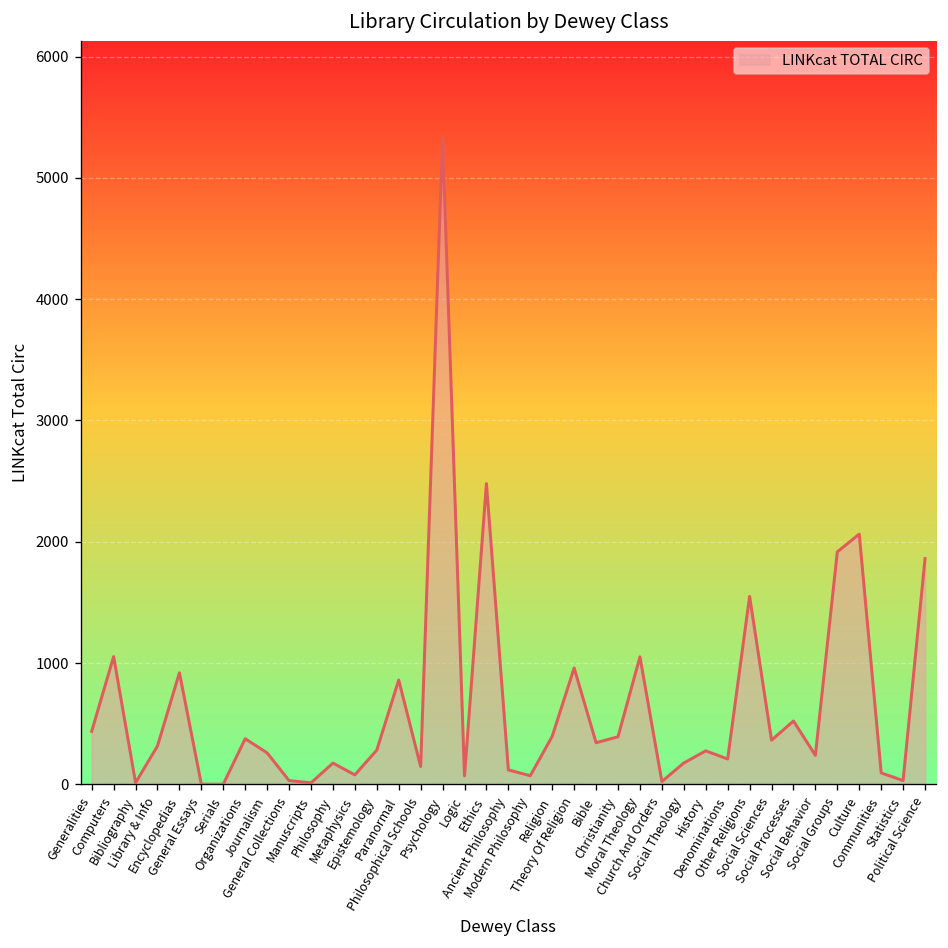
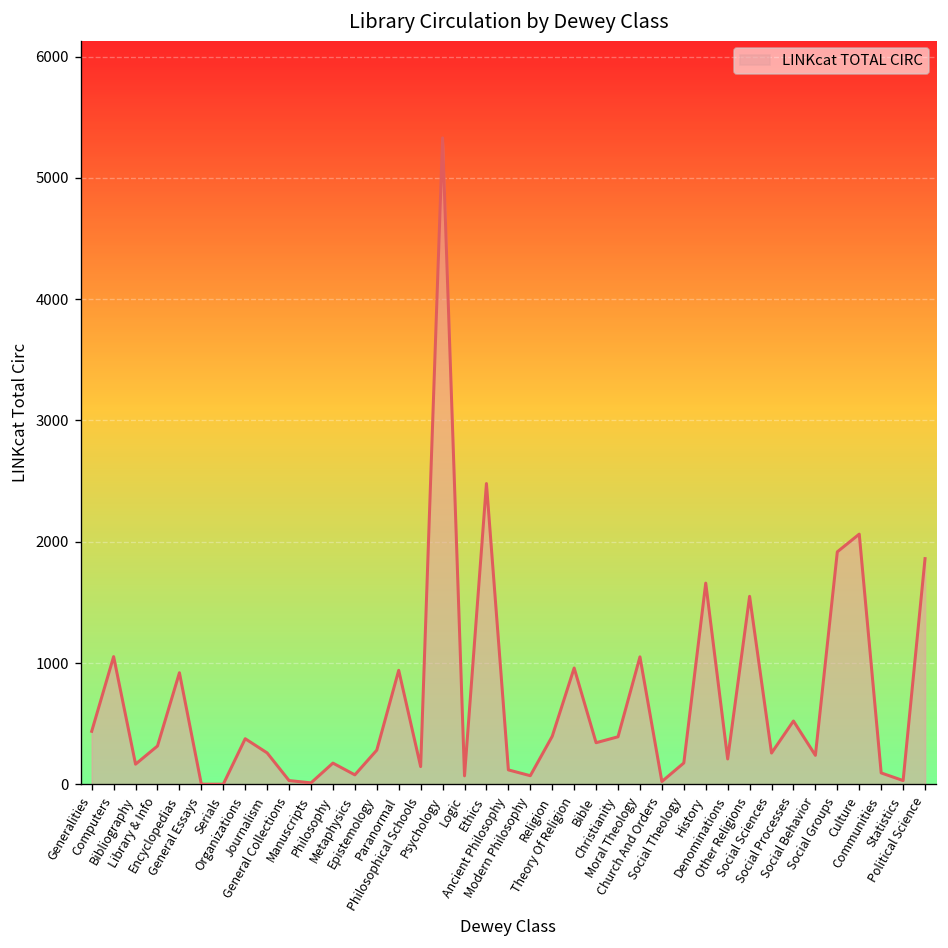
Bibliography: 10 -> 170
Paranormal: 860 -> 940
History: 280 -> 1660
Social Sciences: 360 -> 260
